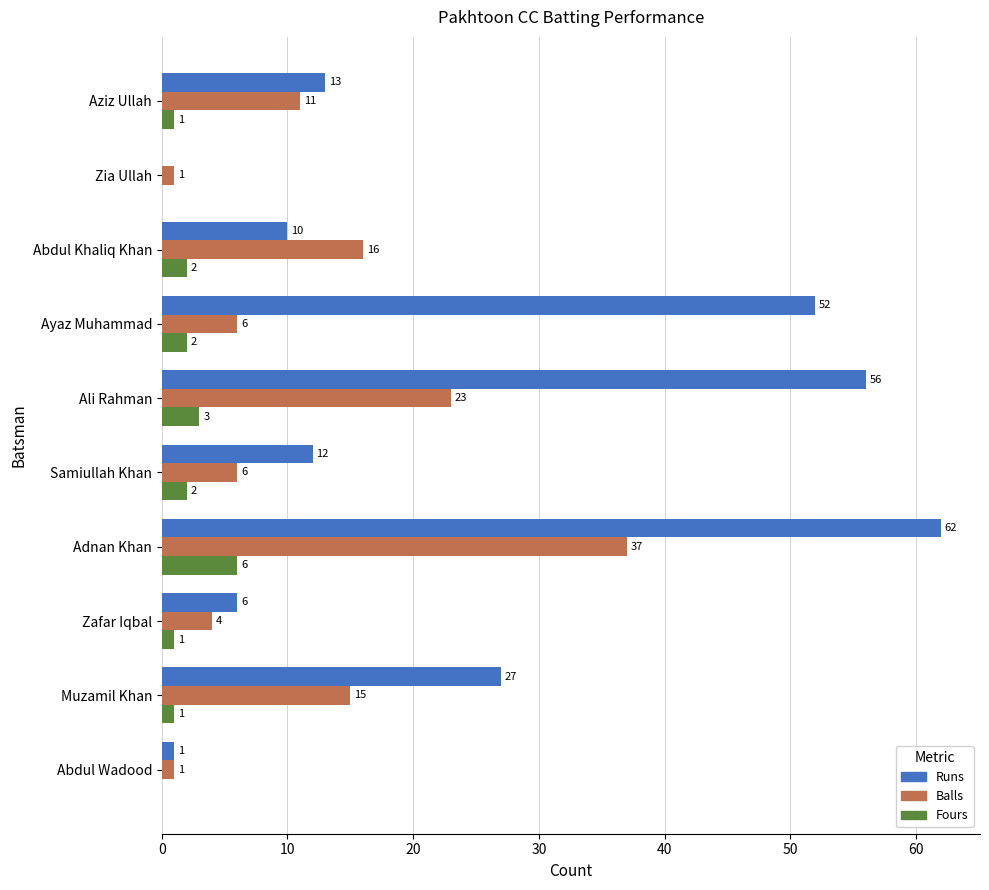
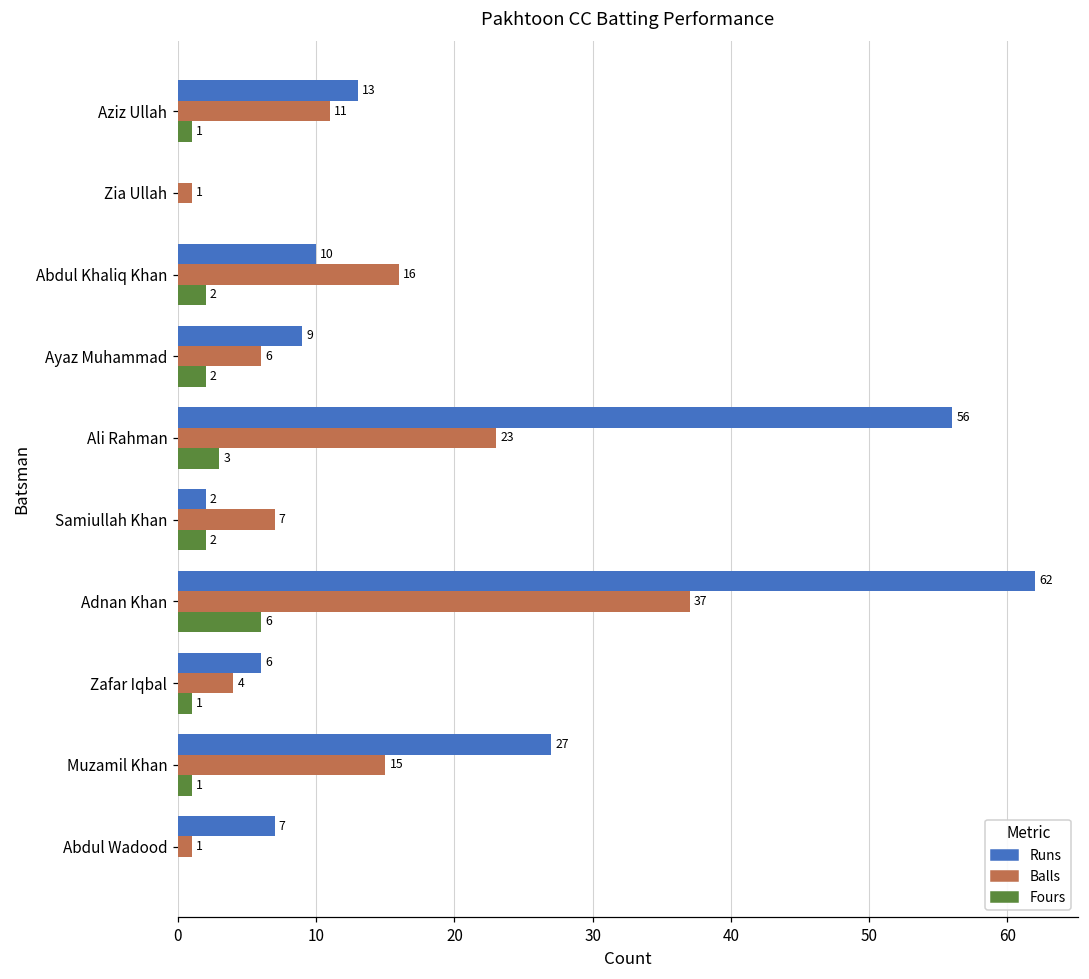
Runs, Ayaz Muhammad: 52 -> 9
Runs, Samiullah Khan: 12 -> 2
Balls, Samiullah Khan: 6 -> 7
Runs, Abdul Wadood: 1 -> 7
